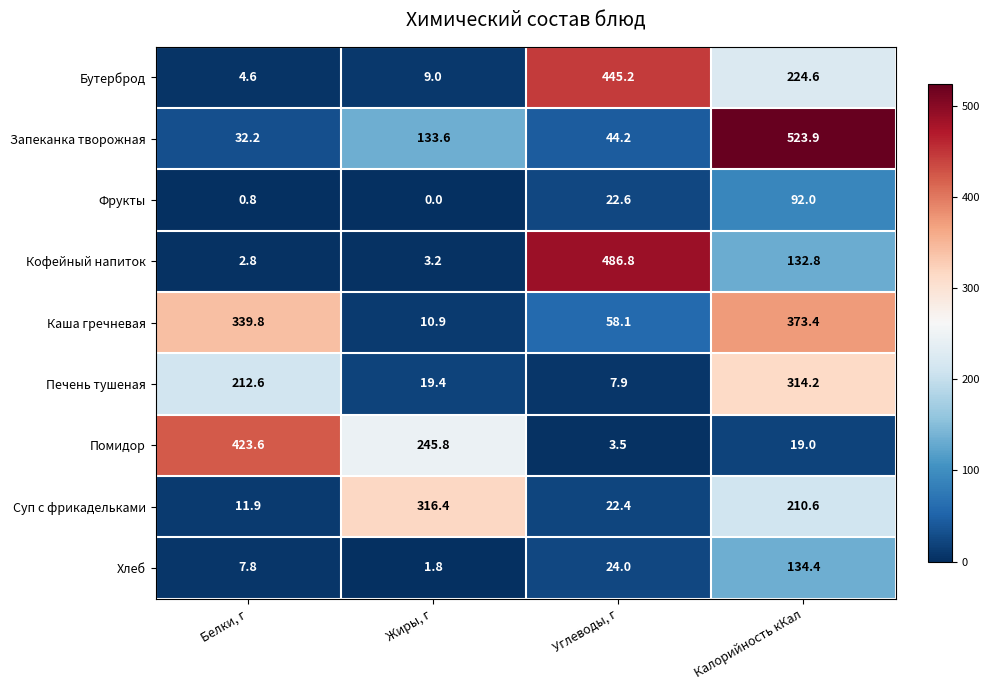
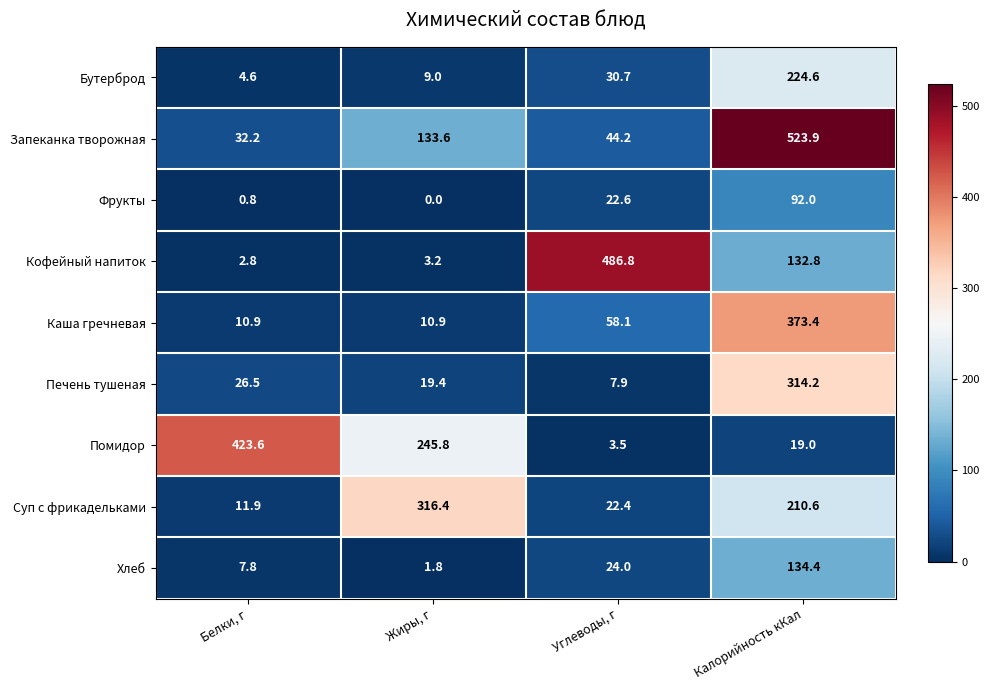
Бутерброд, Углеводы, г: 445.2 -> 30.7
Каша гречневая, Белки, г: 339.8 -> 10.9
Печень тушеная, Белки, г: 212.6 -> 26.5
